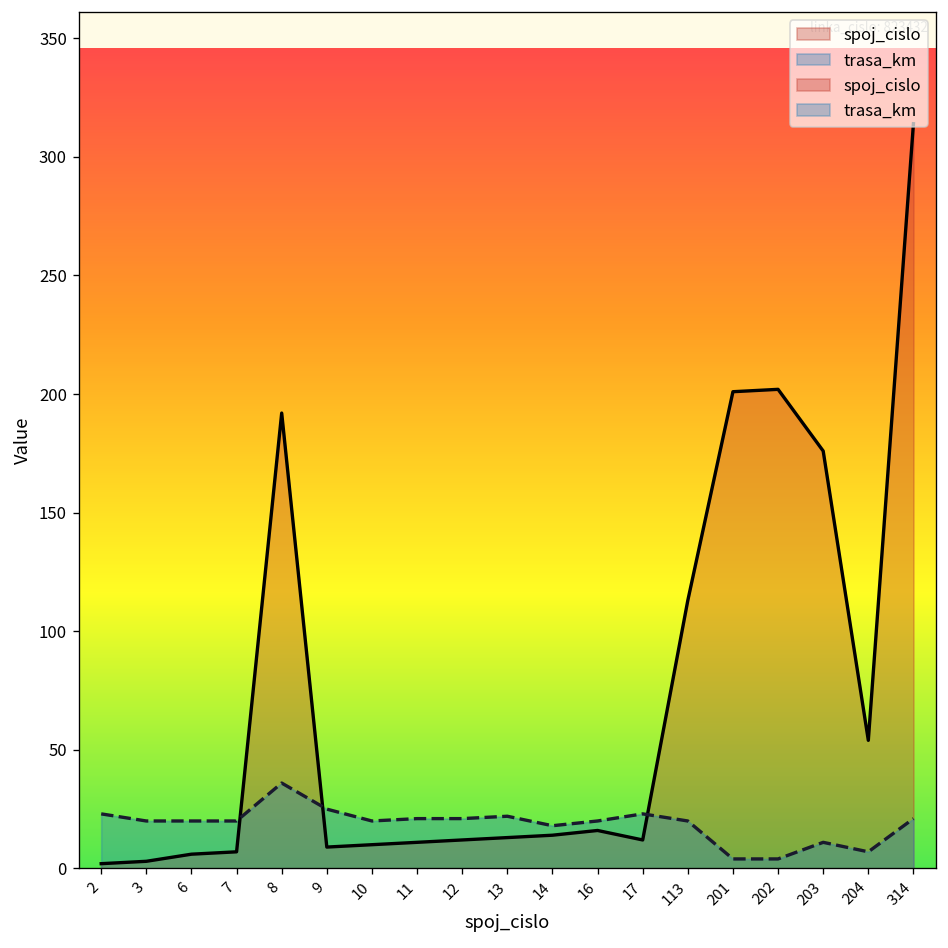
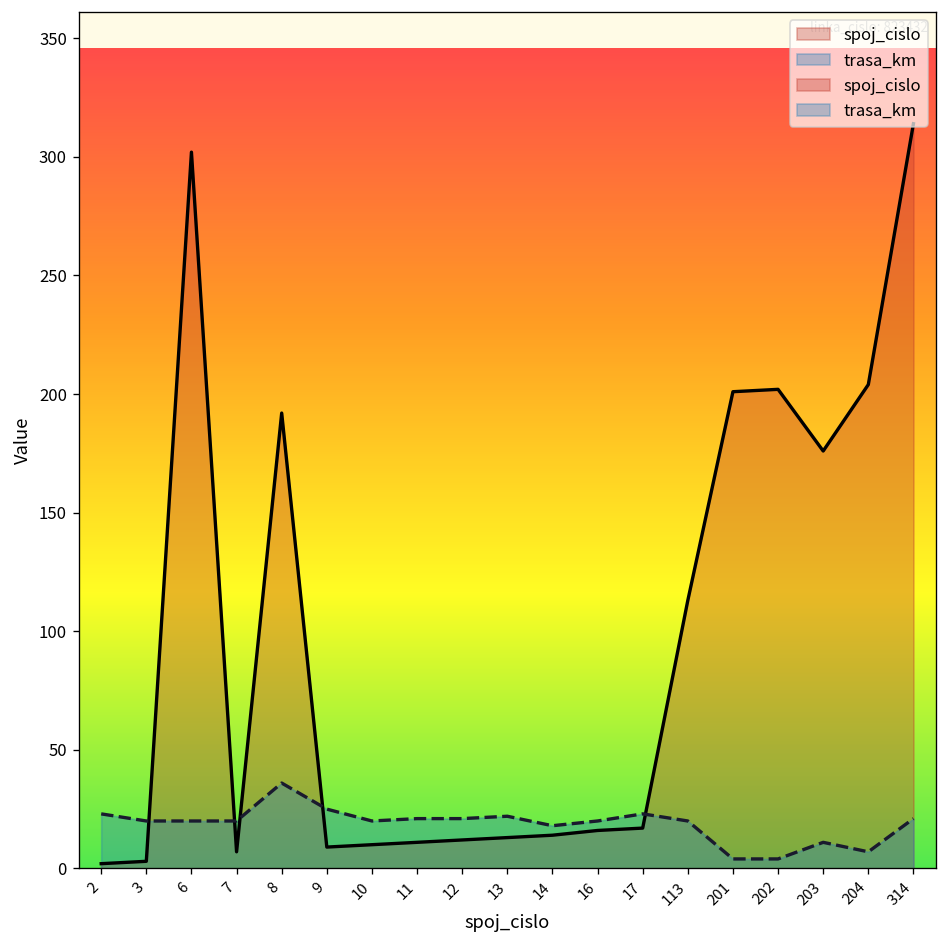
spoj_cislo, 6: 6 -> 302
spoj_cislo, 17: 12 -> 17
spoj_cislo, 204: 54 -> 204
